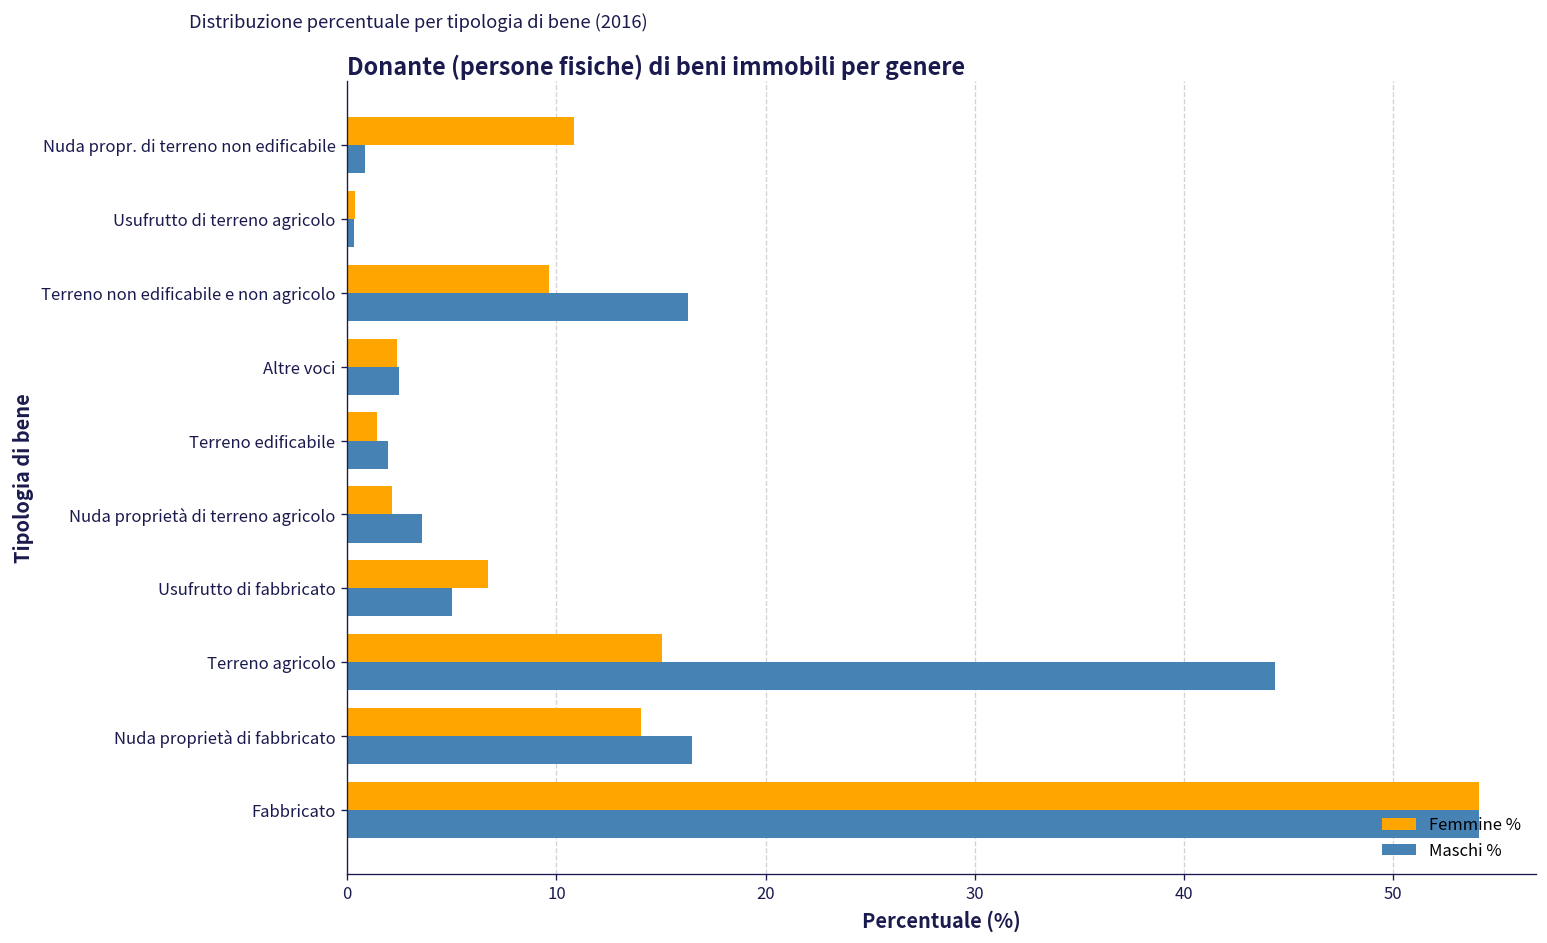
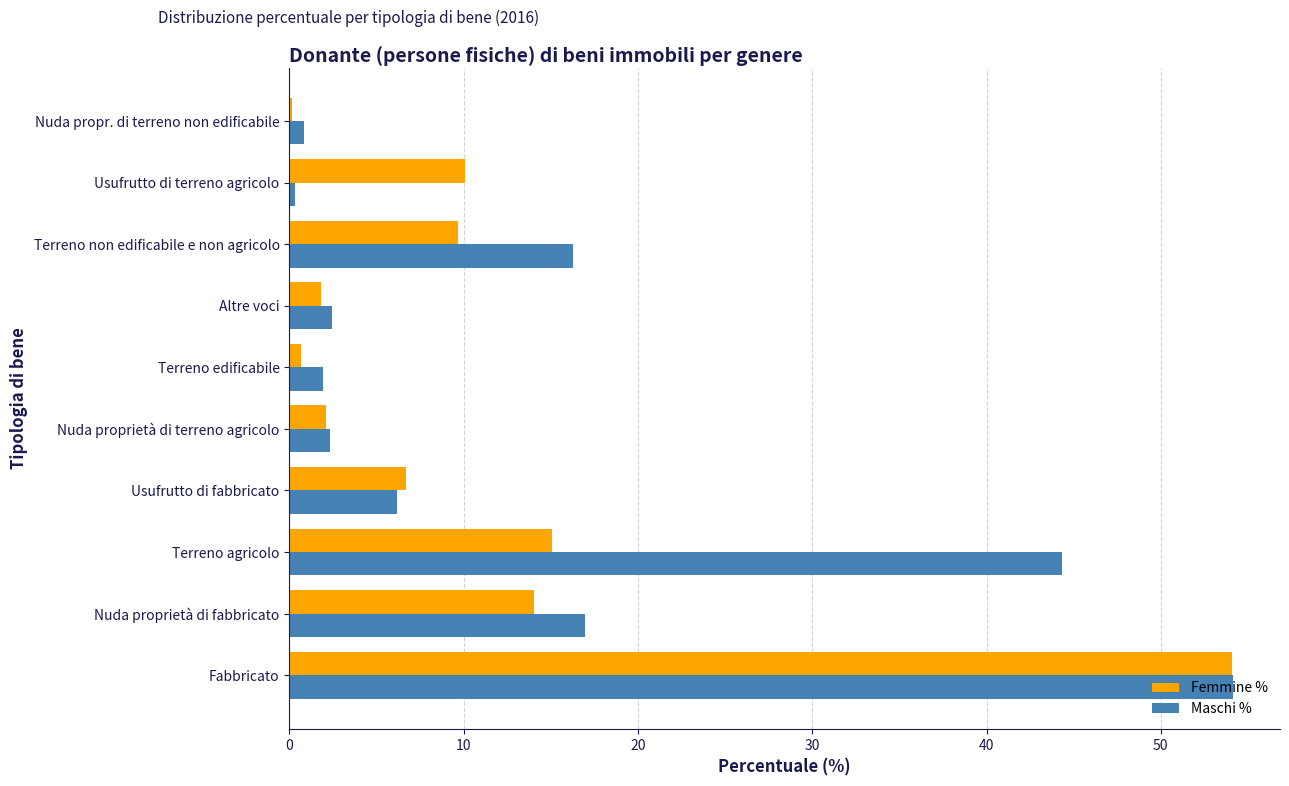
Femmine %, Nuda propr. di terreno non edificabile: 10.8 -> 0.1
Femmine %, Usufrutto di terreno agricolo: 0.4 -> 10.1
Femmine %, Altre voci: 2.4 -> 1.8
Femmine %, Terreno edificabile: 1.4 -> 0.6
Maschi %, Nuda proprietà di terreno agricolo: 3.6 -> 2.3
Maschi %, Usufrutto di fabbricato: 5.0 -> 6.2
Maschi %, Nuda proprietà di fabbricato: 16.5 -> 17.0
